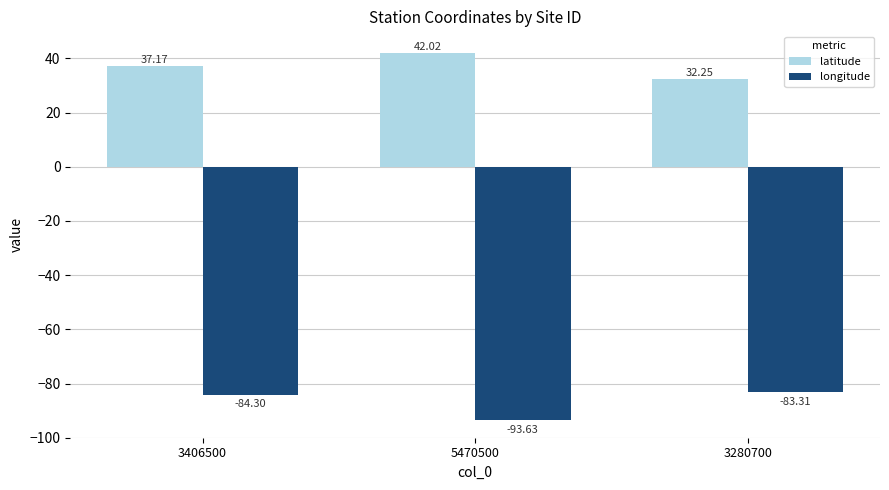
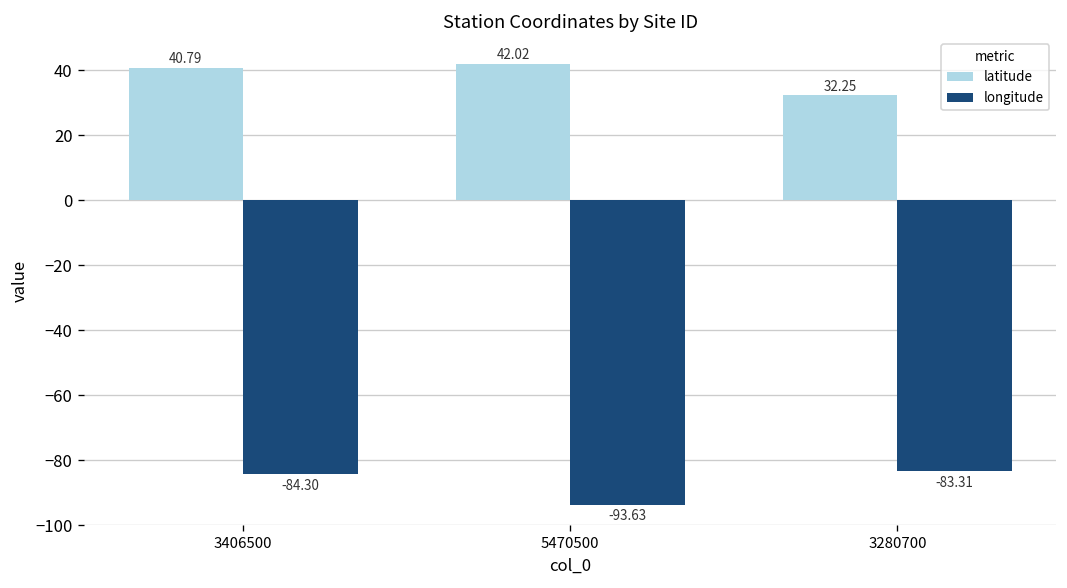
latitude, 3406500: 37.17 -> 40.79
